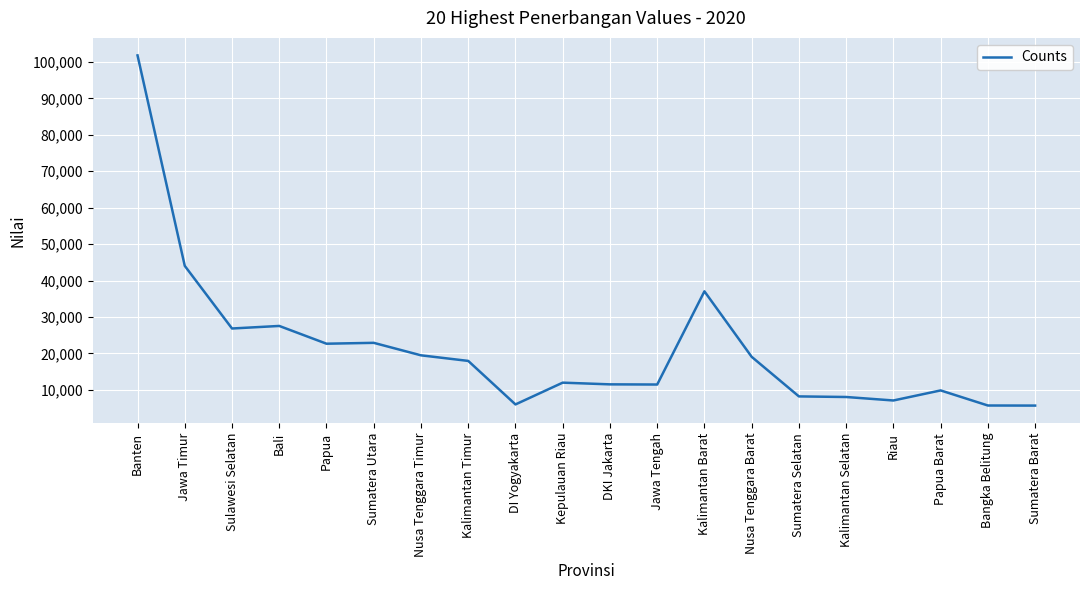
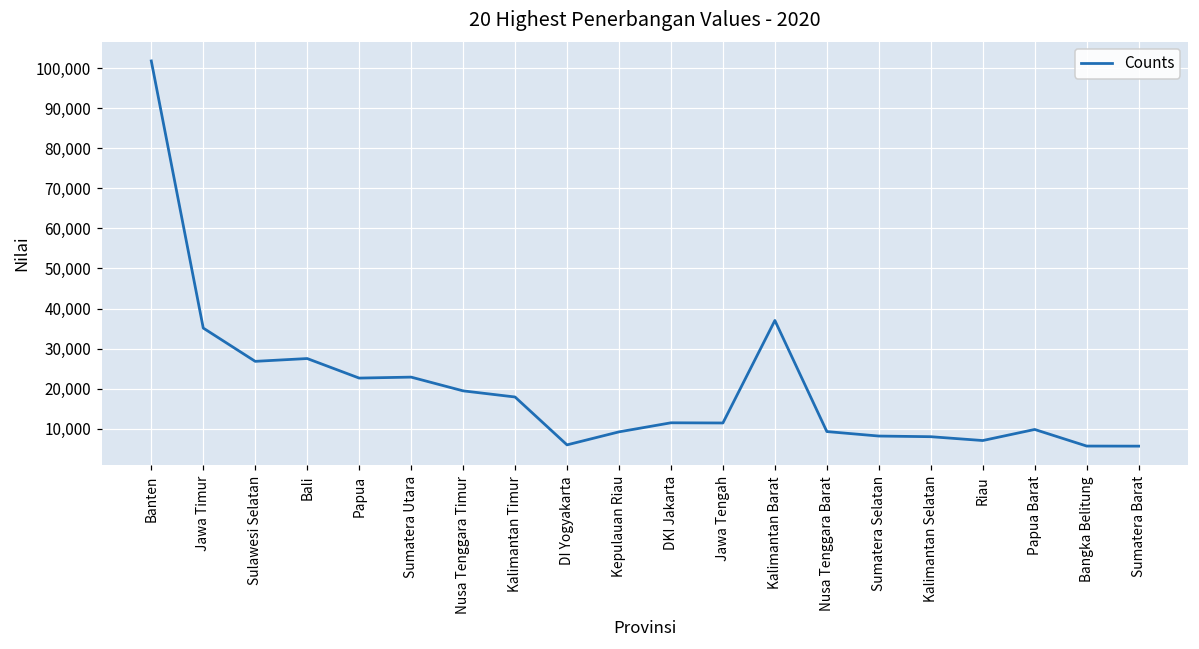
Jawa Timur: 44,000 -> 35,000
Kepulauan Riau: 12,000 -> 9,000
Nusa Tenggara Barat: 19,000 -> 9,000
